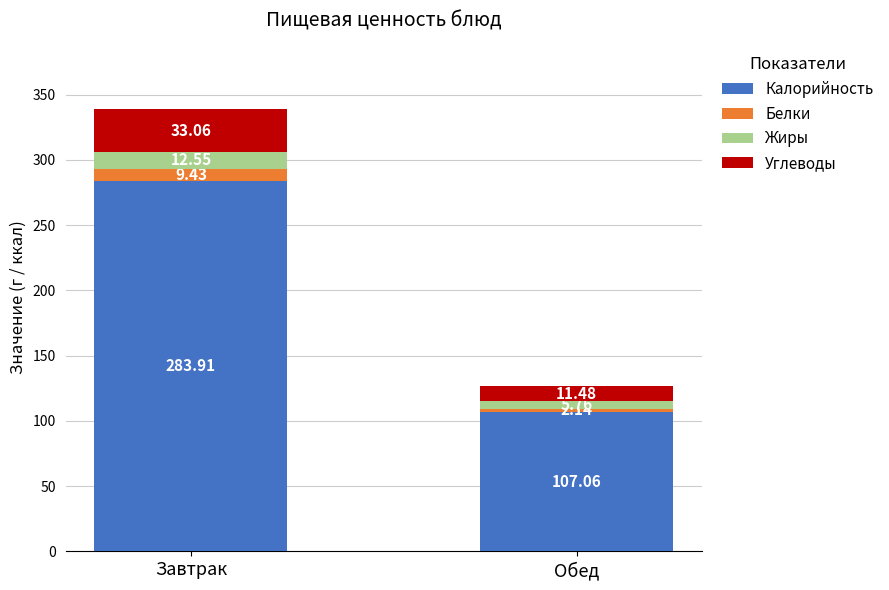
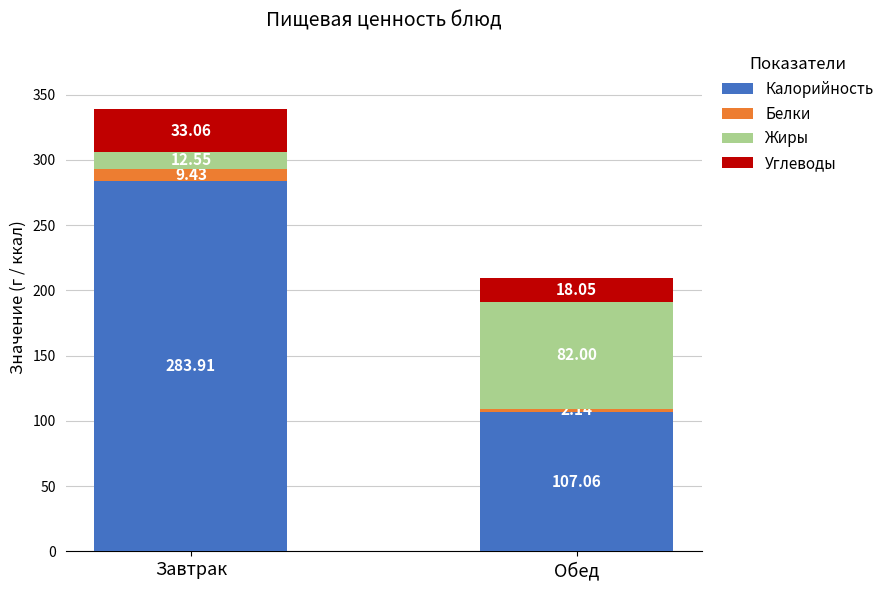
Жиры, Обед: 5.76 -> 82.00
Углеводы, Обед: 11.48 -> 18.05
